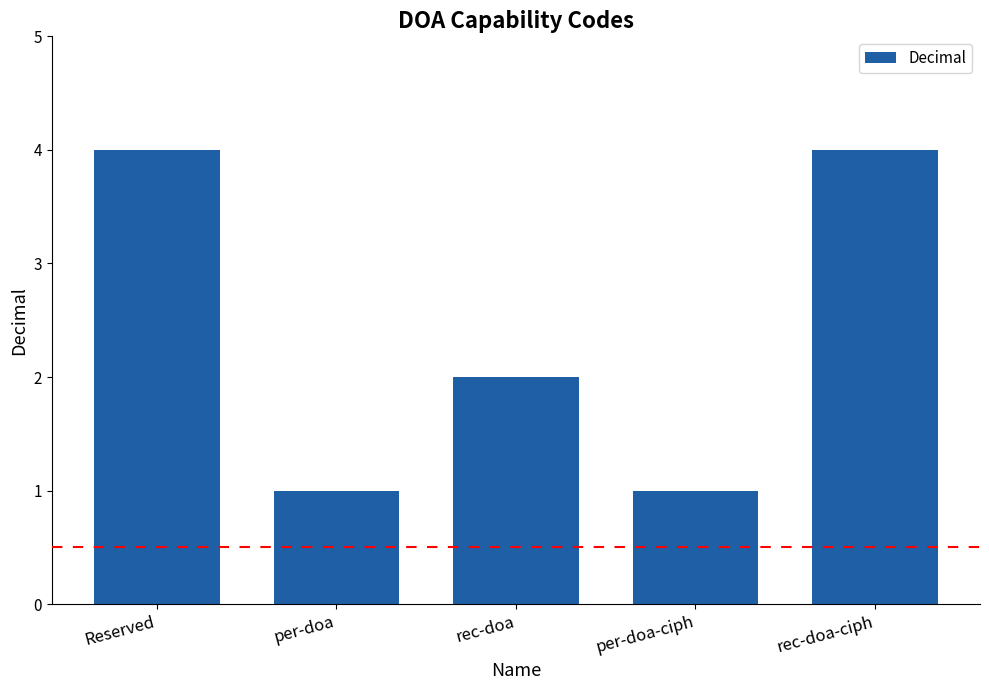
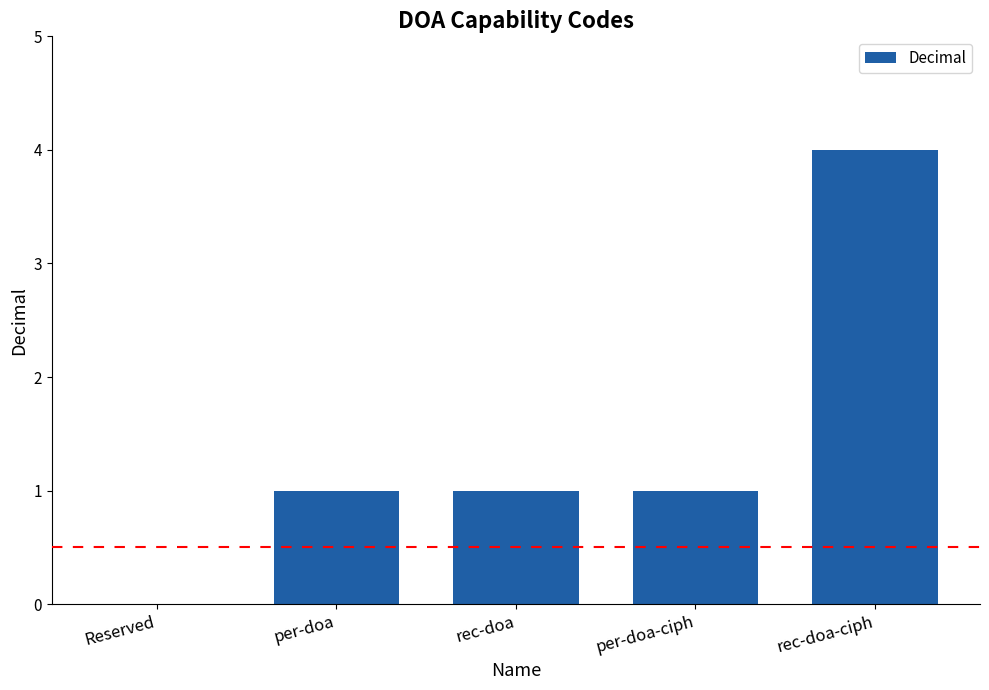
Reserved: 4 -> 0
rec-doa: 2 -> 1
